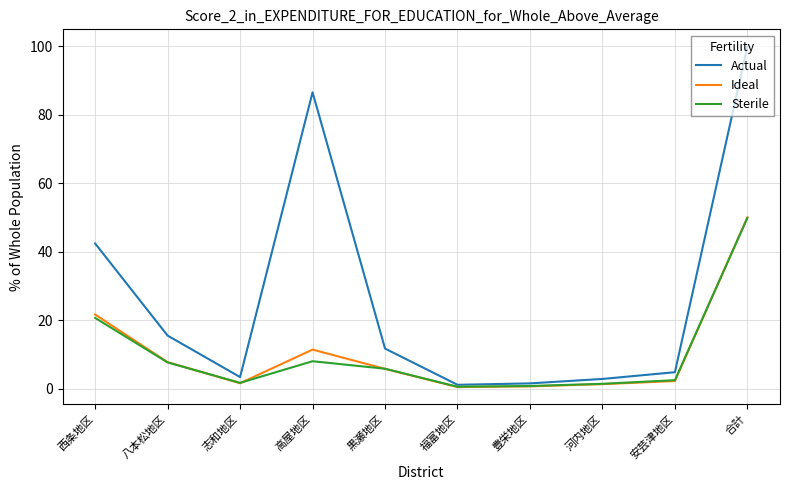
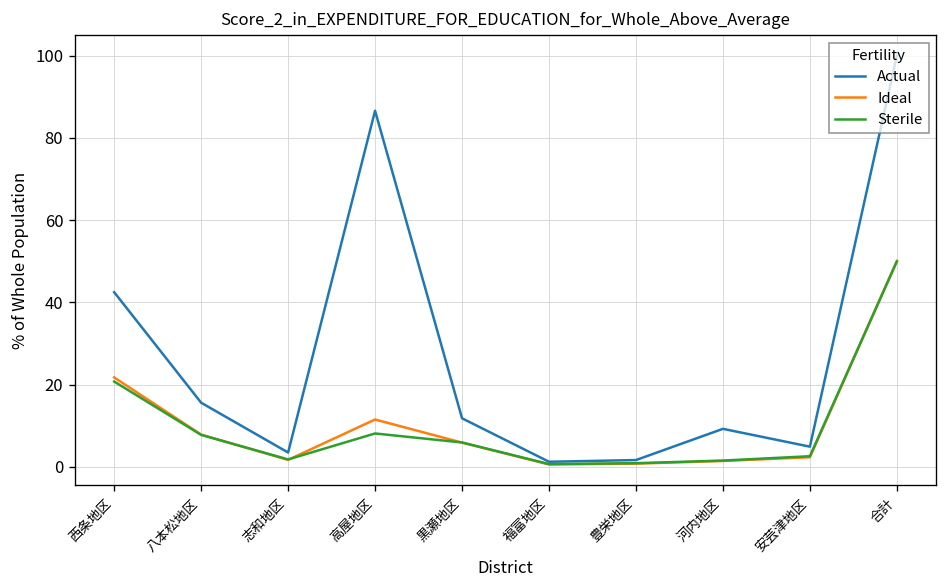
Actual, 河内地区: 3 -> 9
